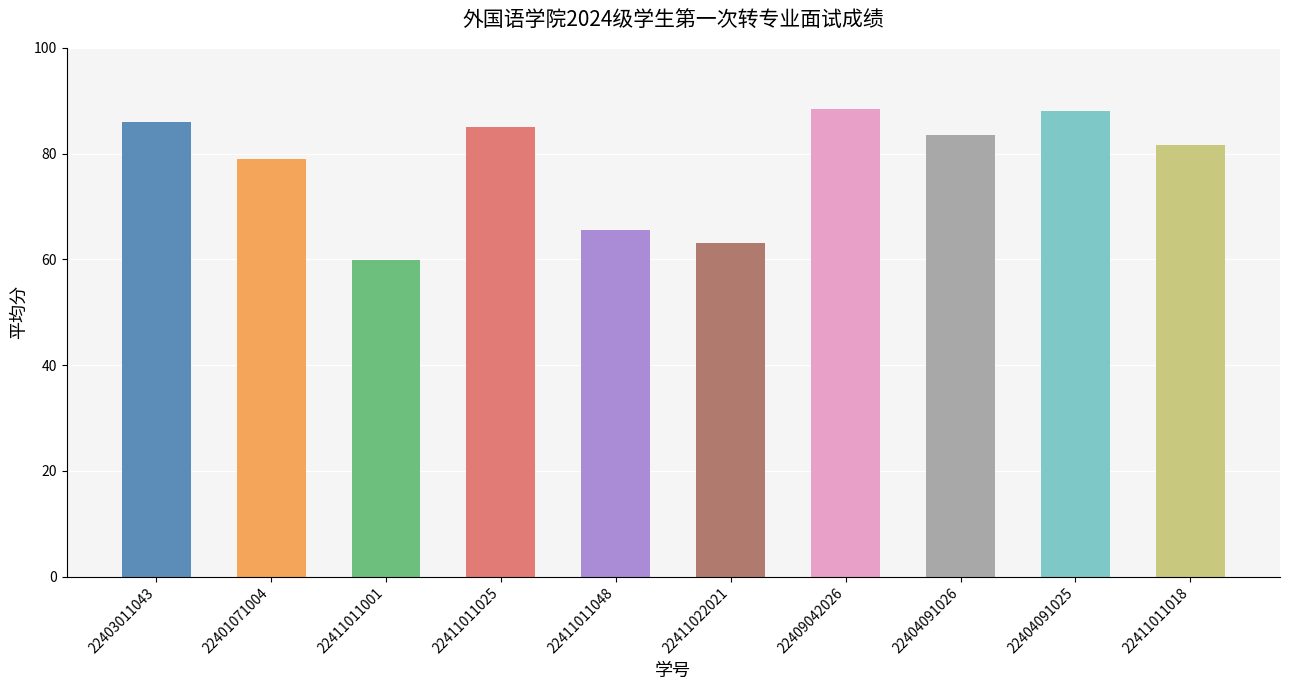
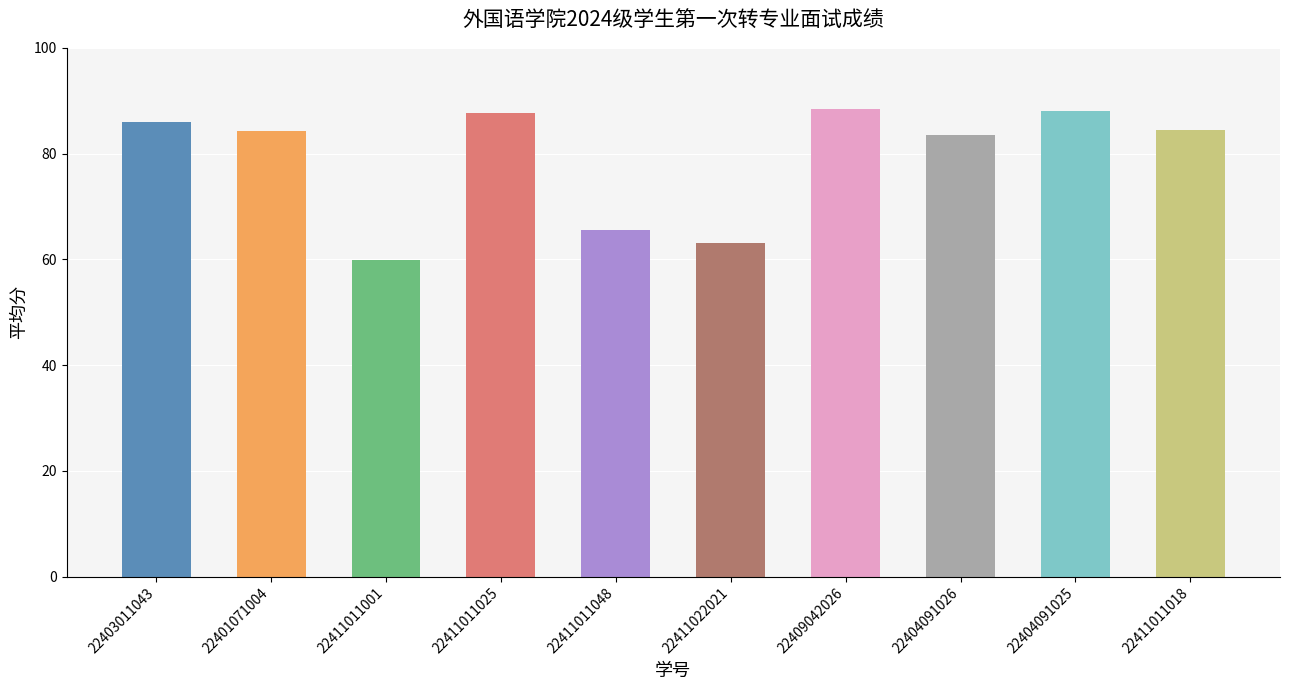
22401071004: 79 -> 84
22411011025: 85 -> 88
22411011018: 82 -> 84
